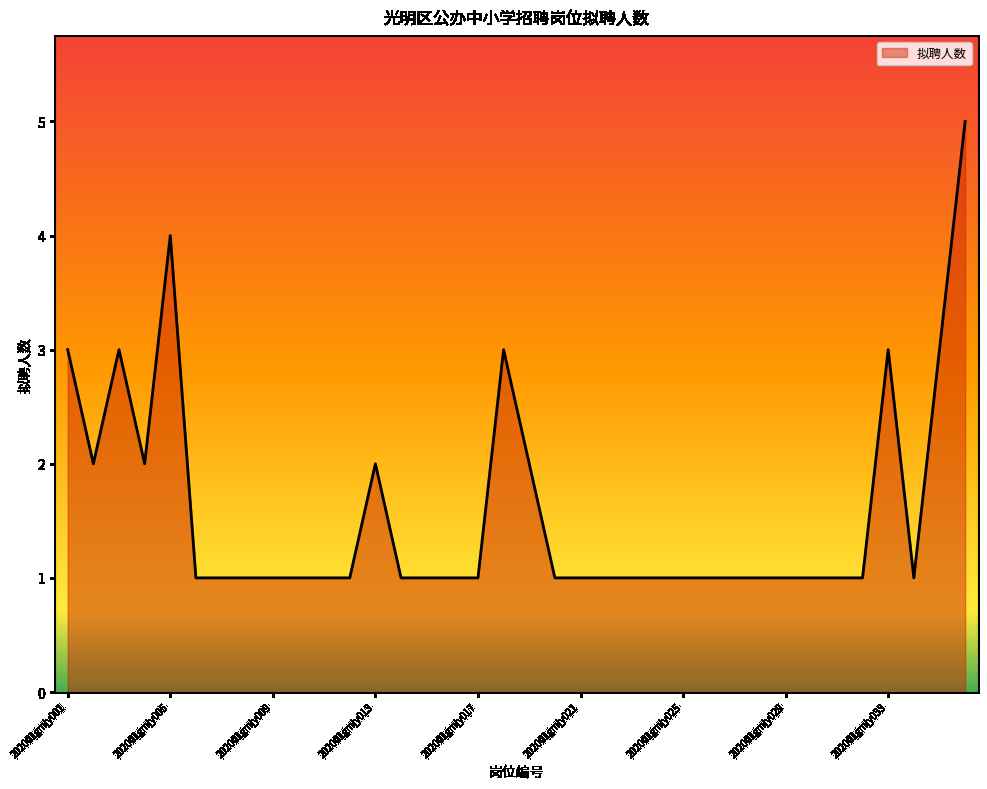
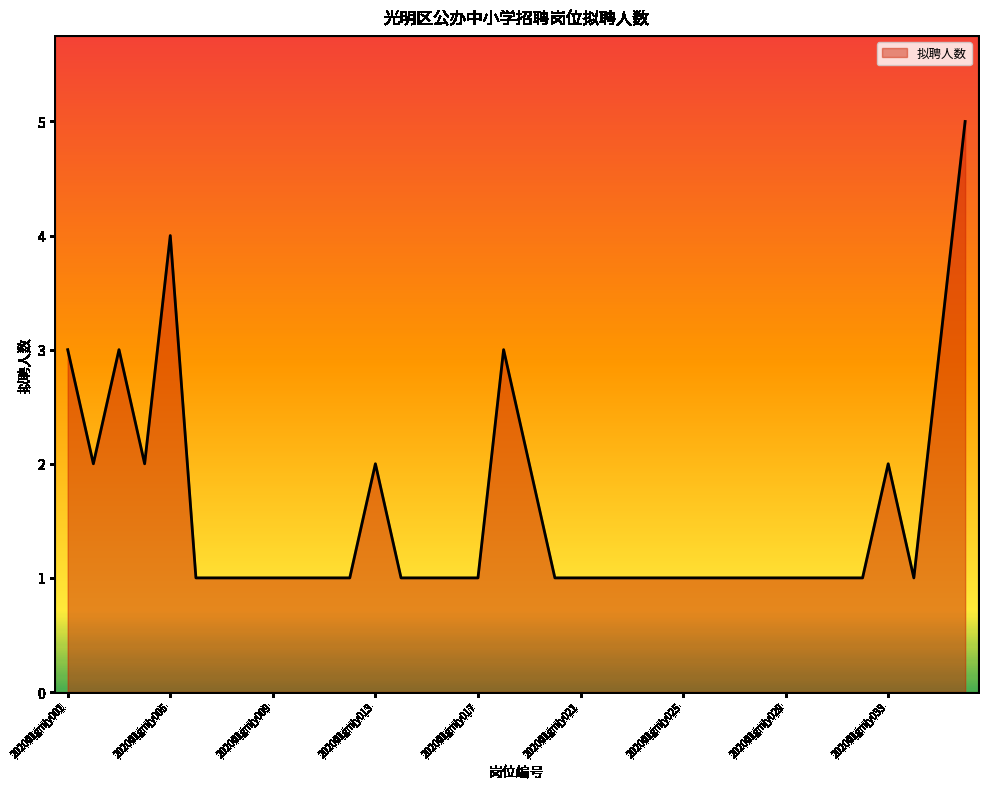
202001gmjy033: 3 -> 2
